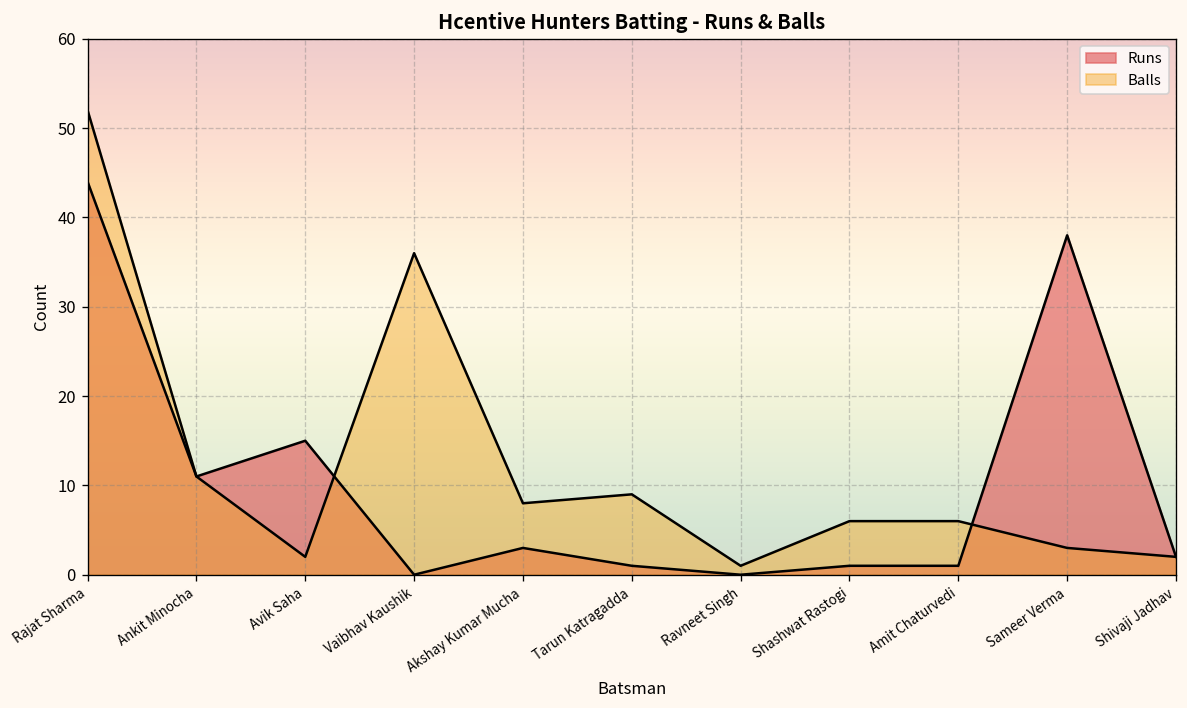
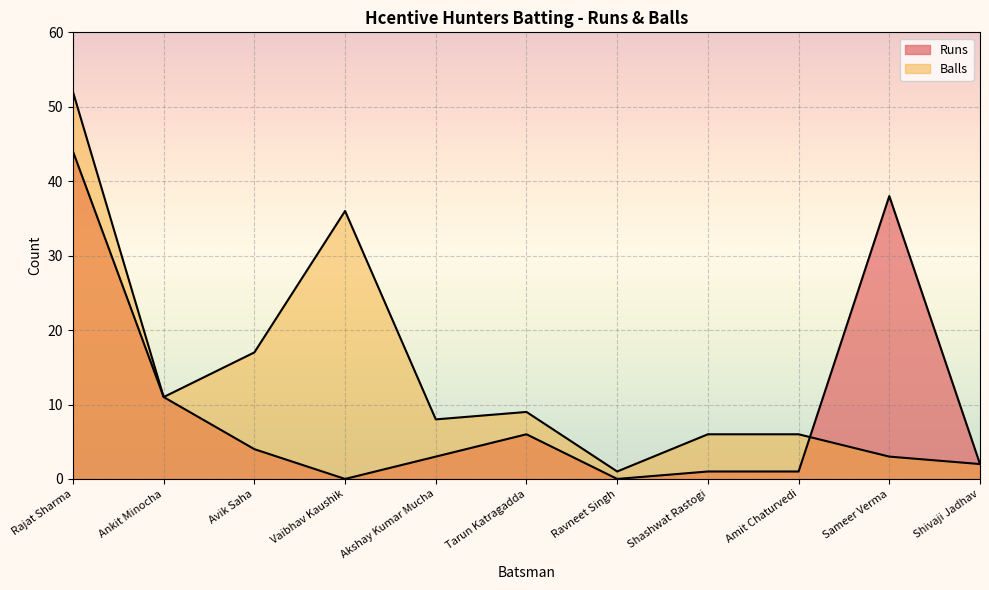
Runs, Avik Saha: 15 -> 4
Balls, Avik Saha: 2 -> 17
Runs, Tarun Katragadda: 1 -> 6
